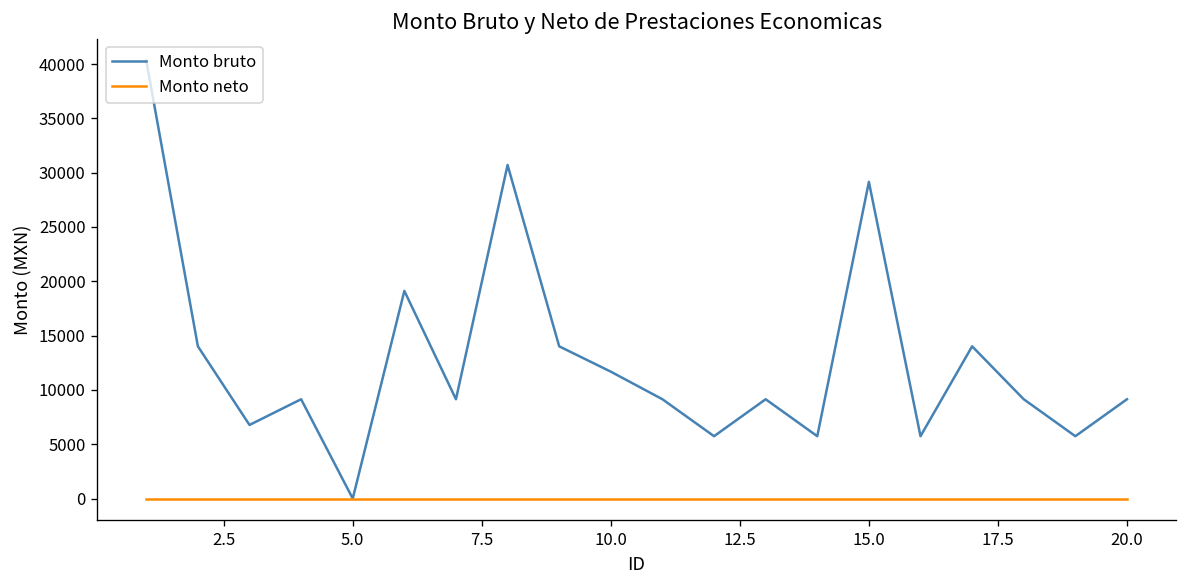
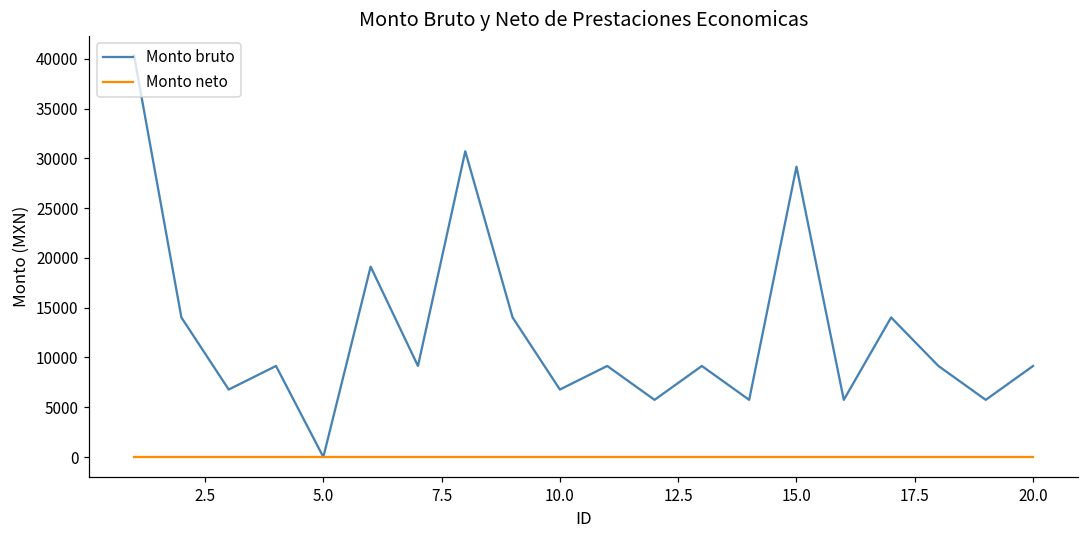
Monto bruto, 10.0: 12000 -> 7000
